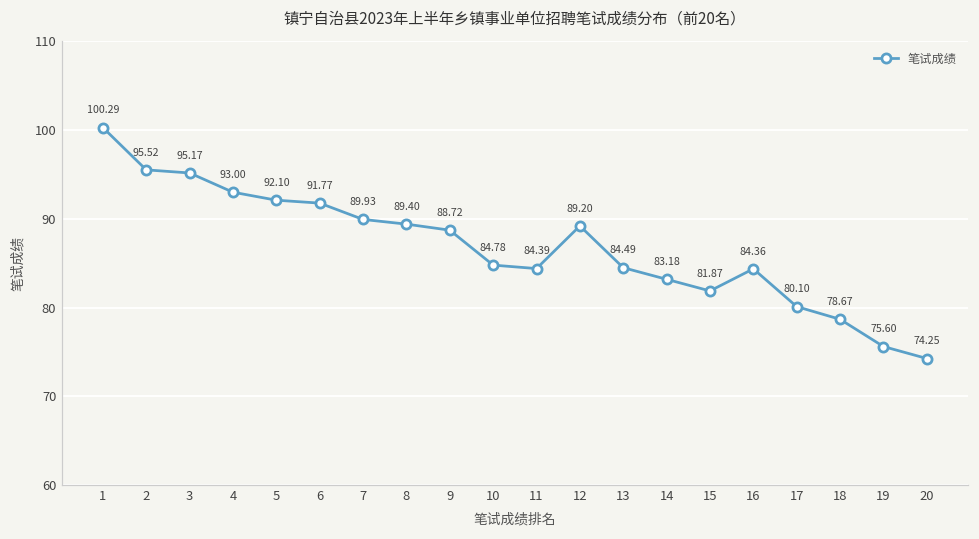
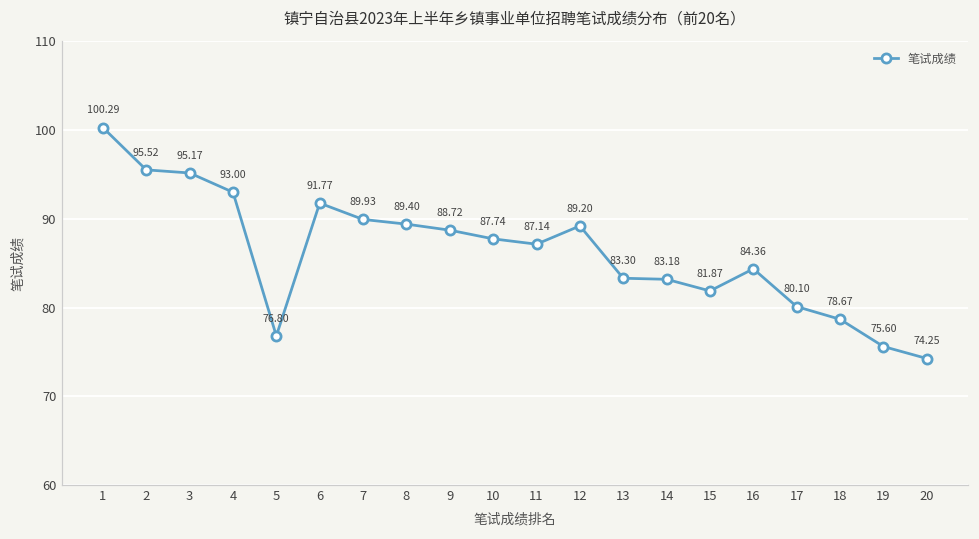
5: 92.10 -> 76.80
10: 84.78 -> 87.74
11: 84.39 -> 87.14
13: 84.49 -> 83.30
